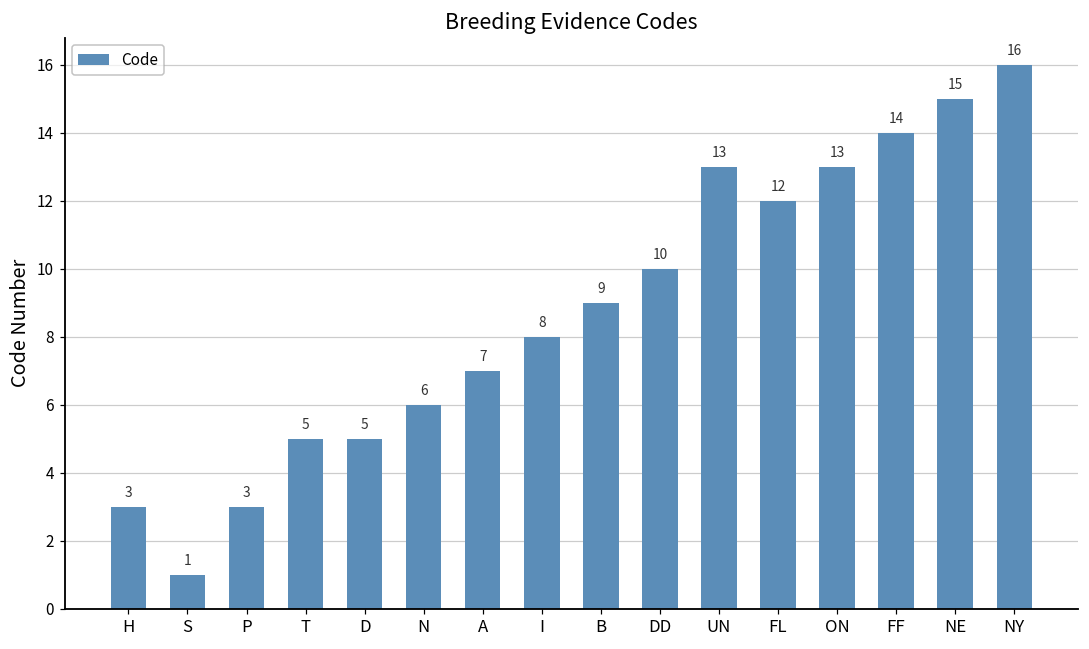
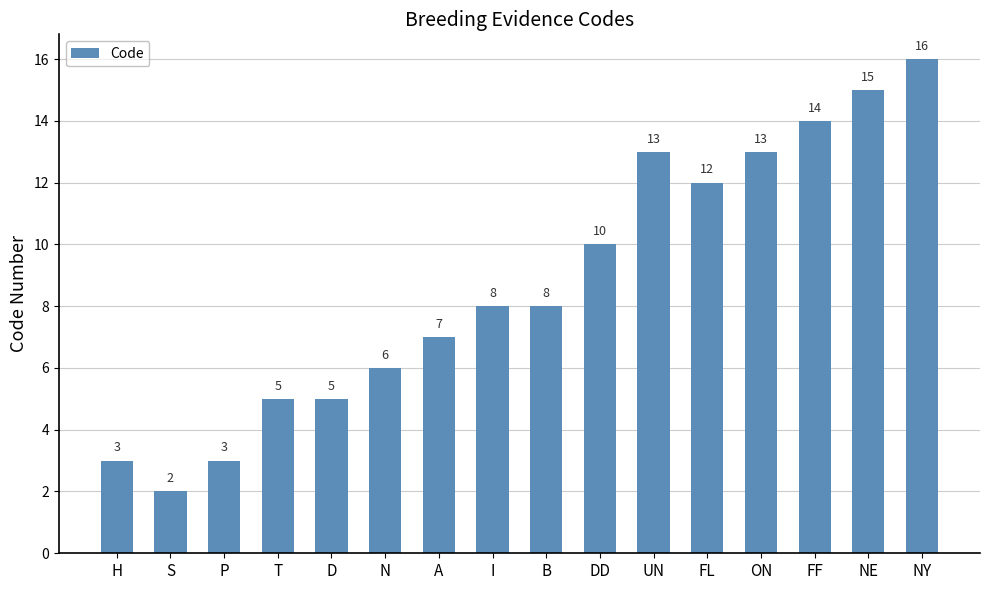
S: 1 -> 2
B: 9 -> 8
